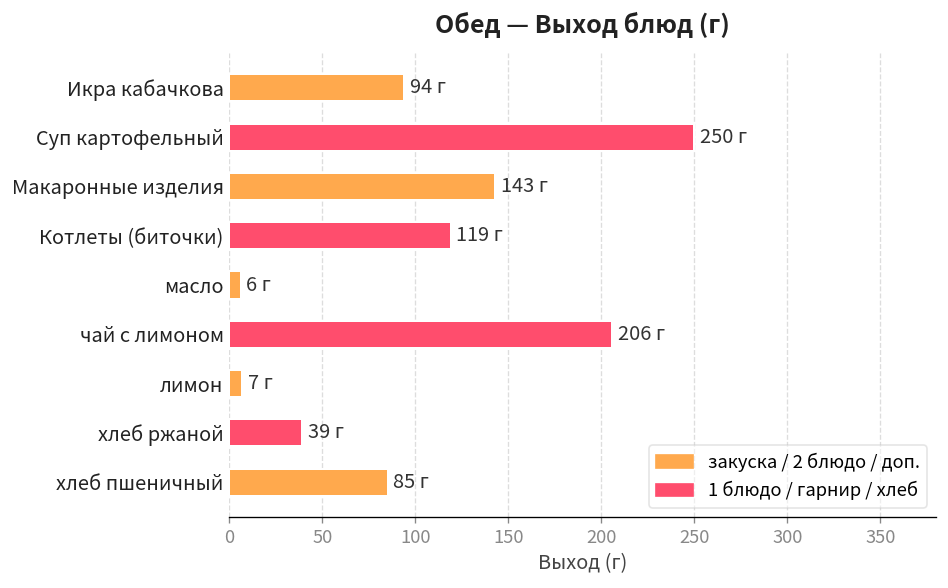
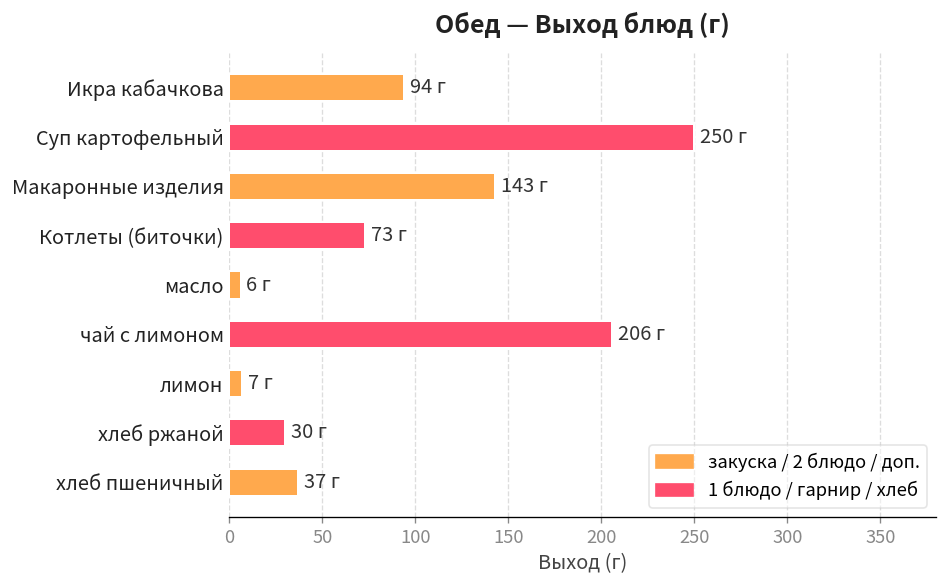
Котлеты (биточки): 119 -> 73
хлеб ржаной: 39 -> 30
хлеб пшеничный: 85 -> 37
